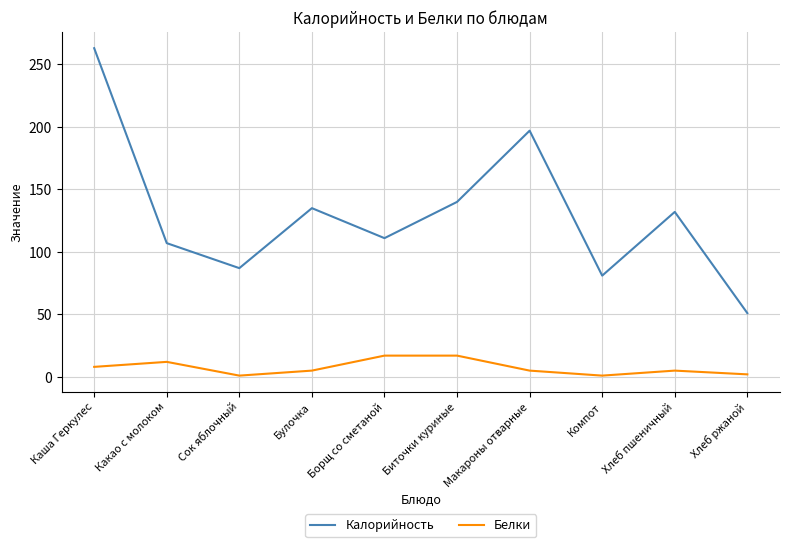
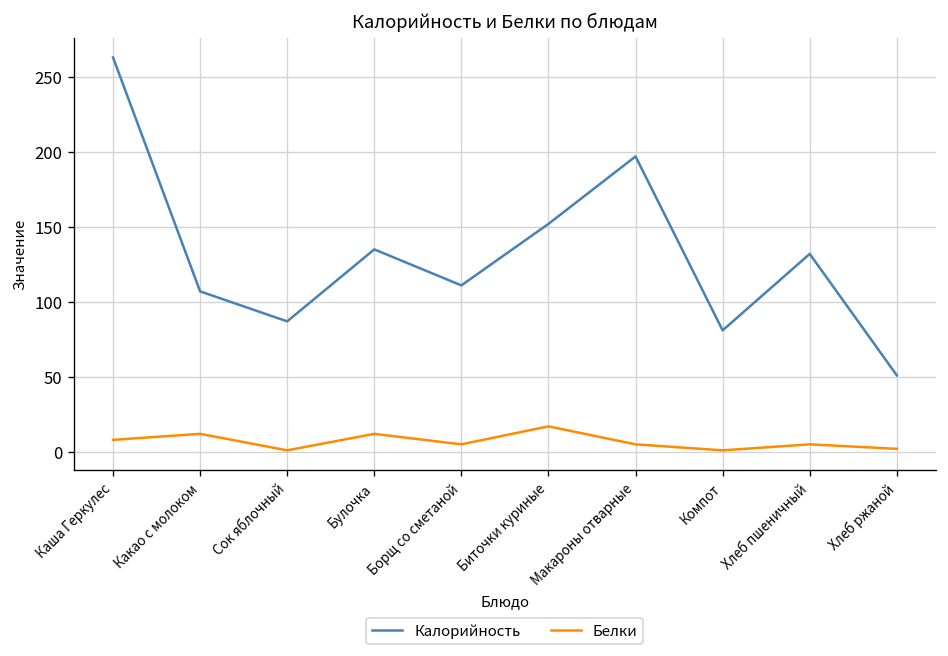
Белки, Булочка: 5 -> 12
Белки, Борщ со сметаной: 17 -> 5
Калорийность, Биточки куриные: 140 -> 152
